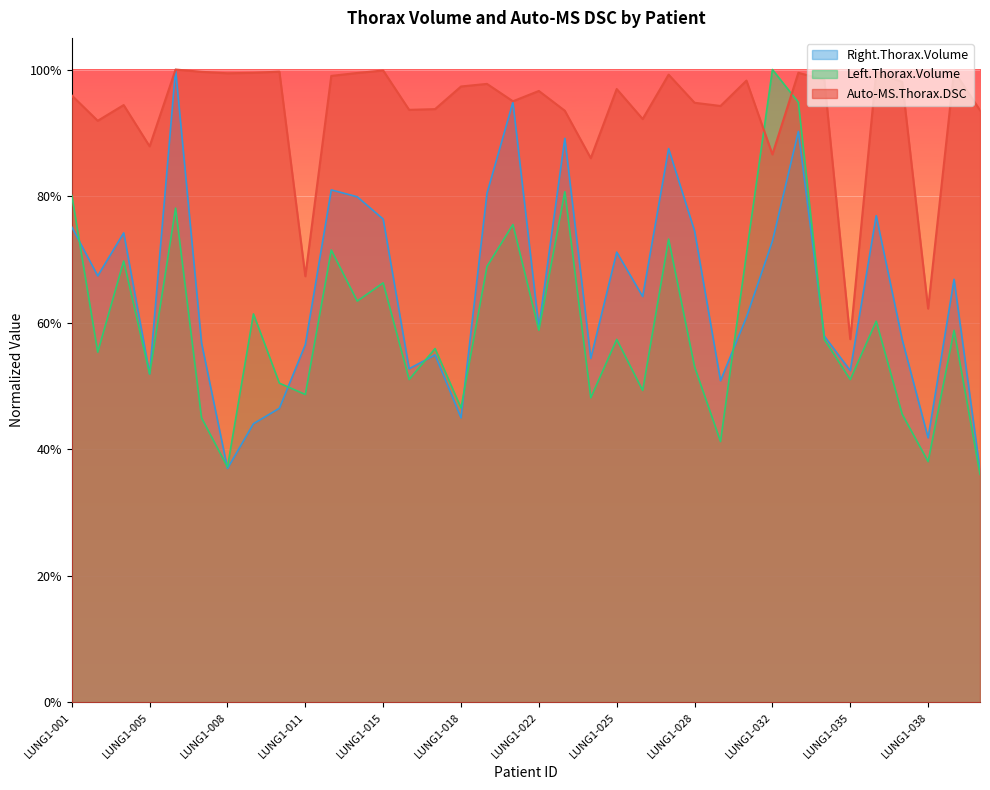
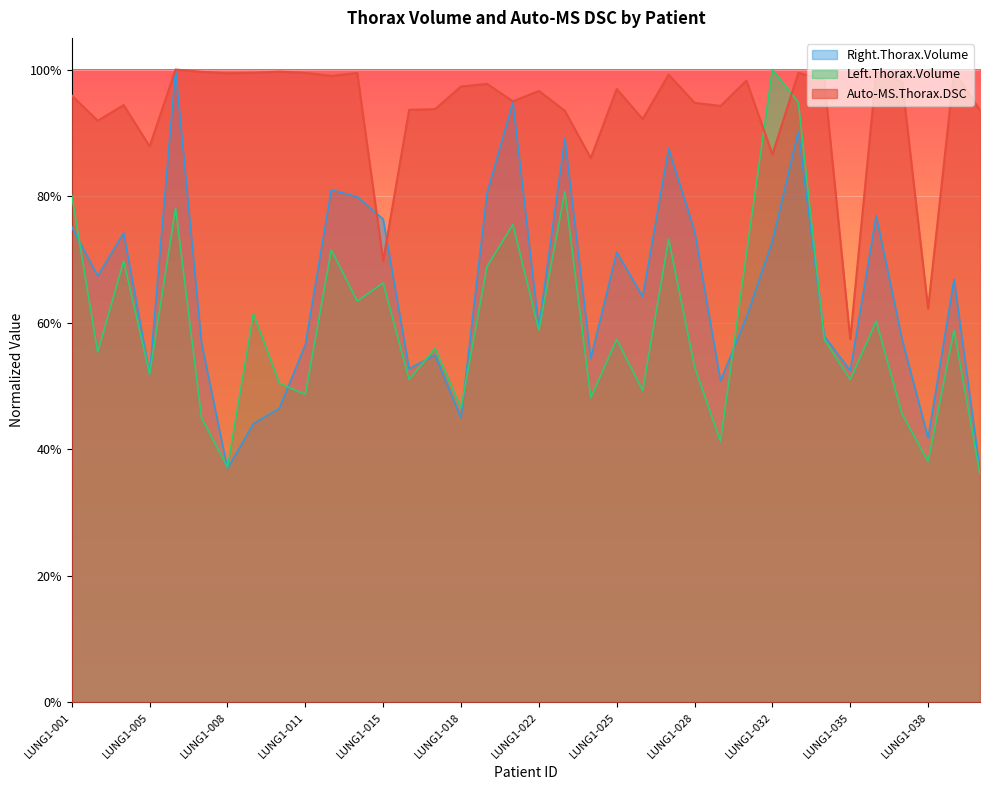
Auto-MS.Thorax.DSC, LUNG1-011: 67% -> 99%
Auto-MS.Thorax.DSC, LUNG1-015: 100% -> 70%
